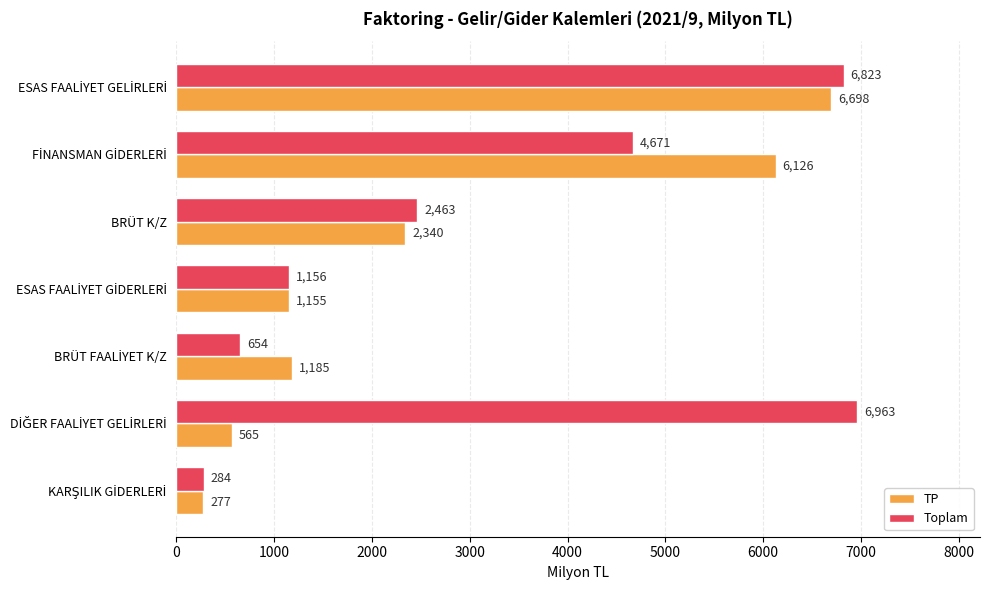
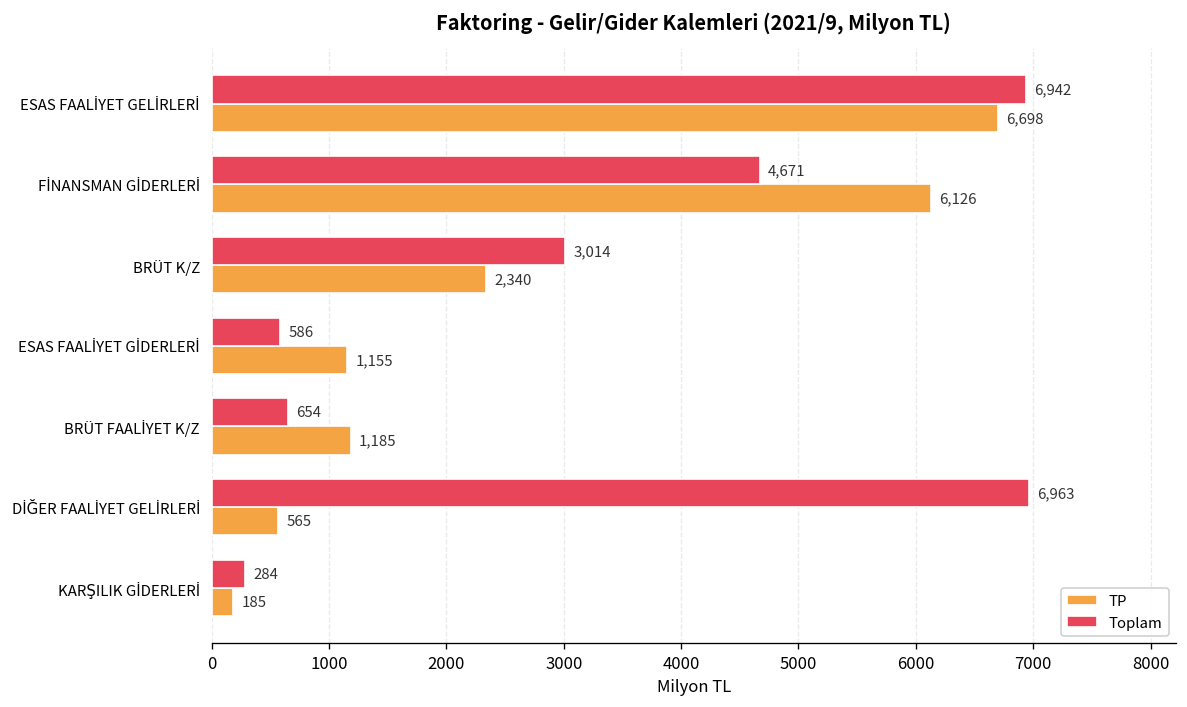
Toplam, ESAS FAALİYET GELİRLERİ: 6,823 -> 6,942
Toplam, BRÜT K/Z: 2,463 -> 3,014
Toplam, ESAS FAALİYET GİDERLERİ: 1,156 -> 586
TP, KARŞILIK GİDERLERİ: 277 -> 185
